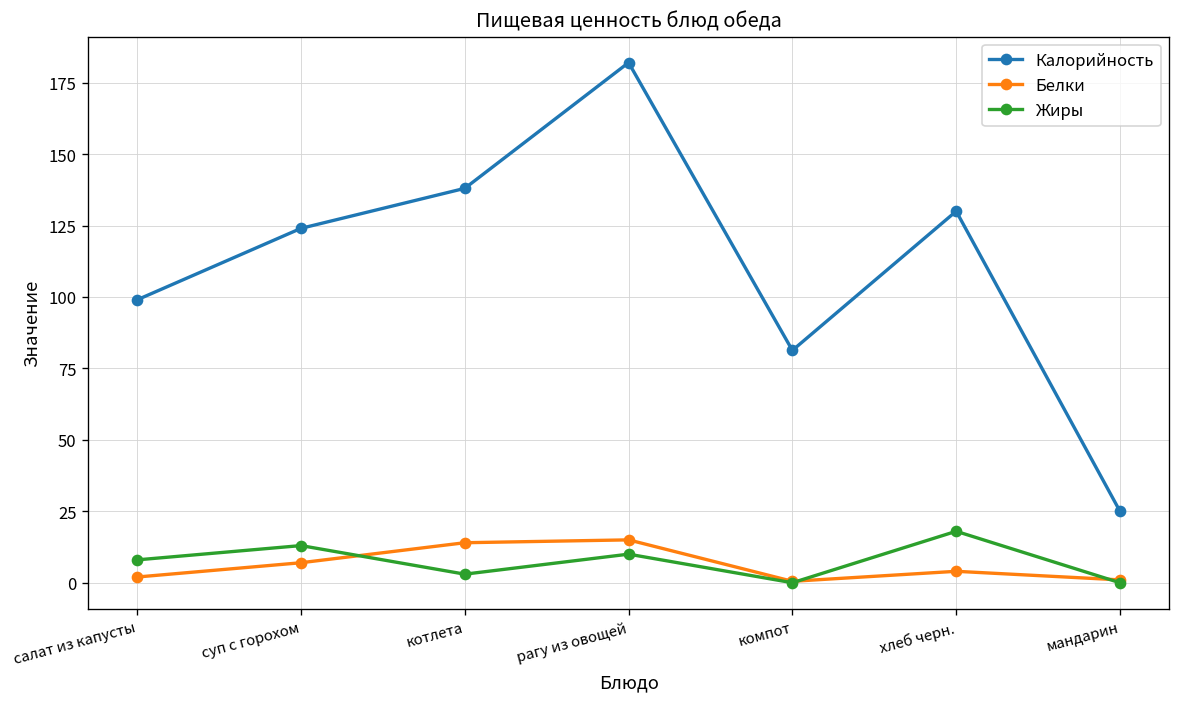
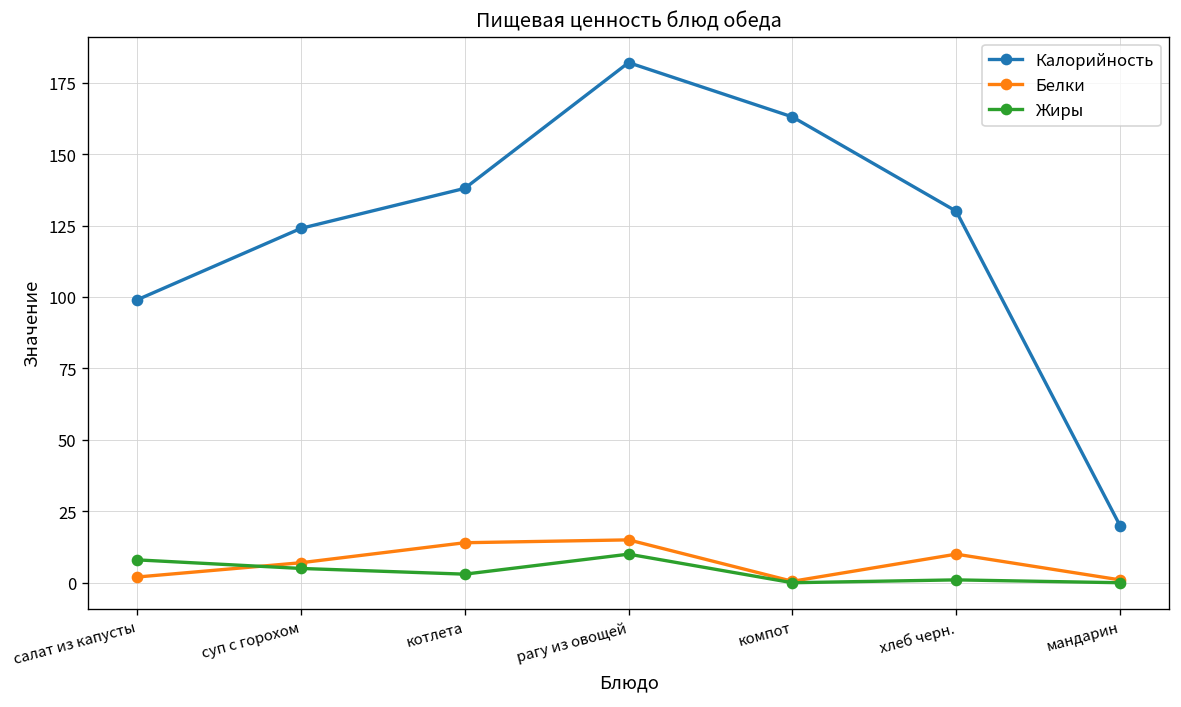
Жиры, суп с горохом: 13 -> 5
Калорийность, компот: 81 -> 163
Белки, хлеб черн.: 4 -> 10
Жиры, хлеб черн.: 18 -> 1
Калорийность, мандарин: 25 -> 20
